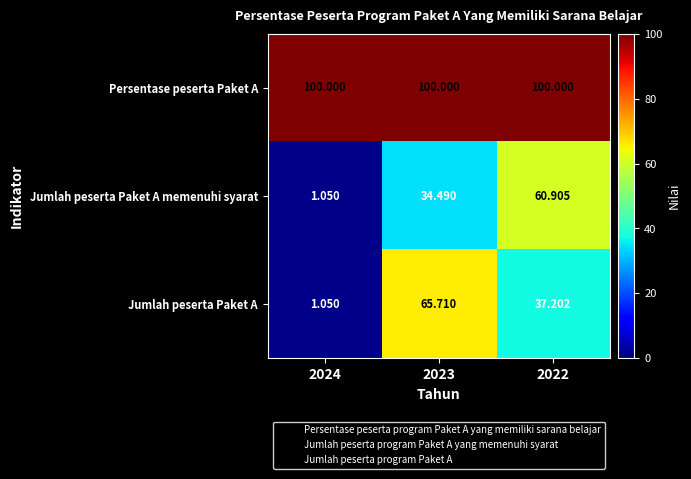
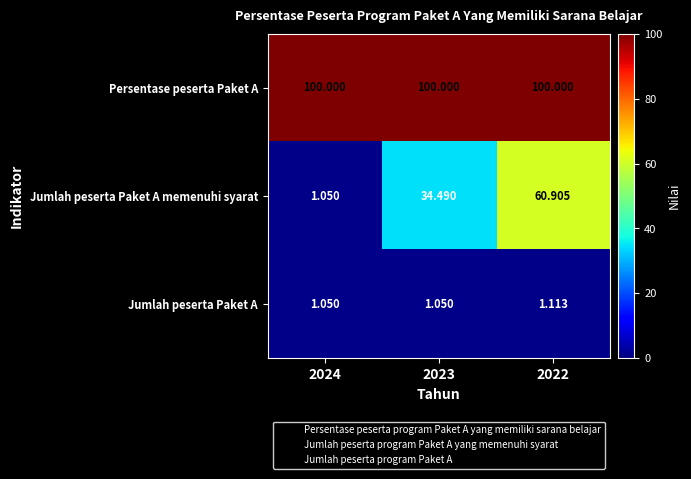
Jumlah peserta Paket A, 2023: 65.710 -> 1.050
Jumlah peserta Paket A, 2022: 37.202 -> 1.113
